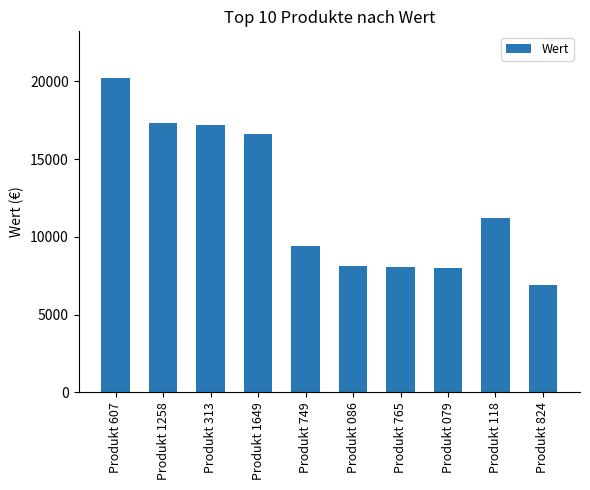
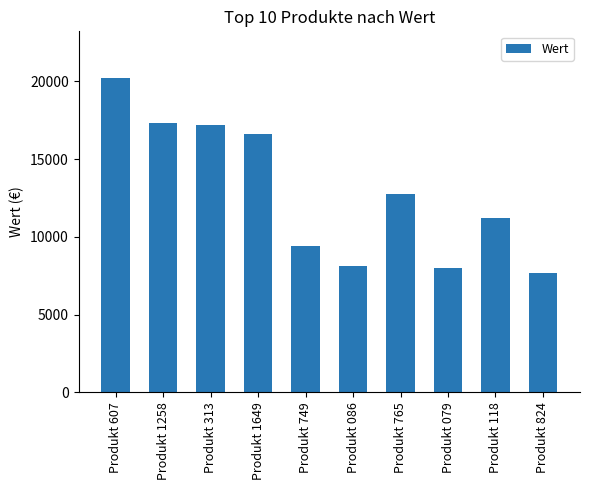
Produkt 765: 8000 -> 12800
Produkt 824: 6900 -> 7700
